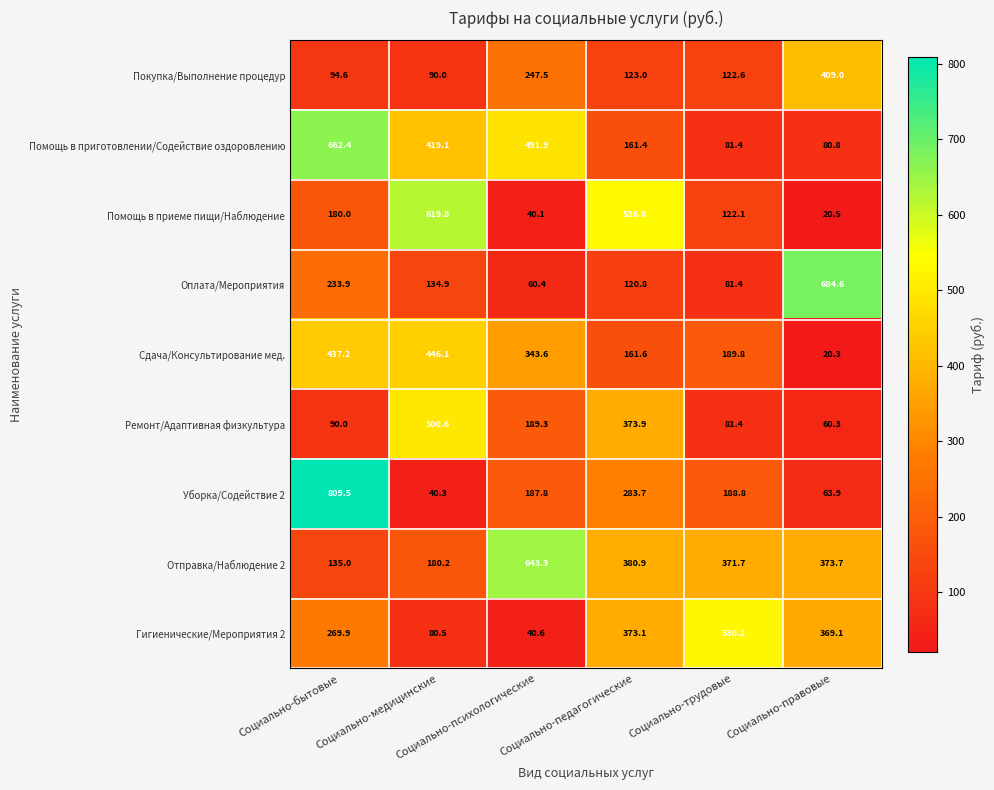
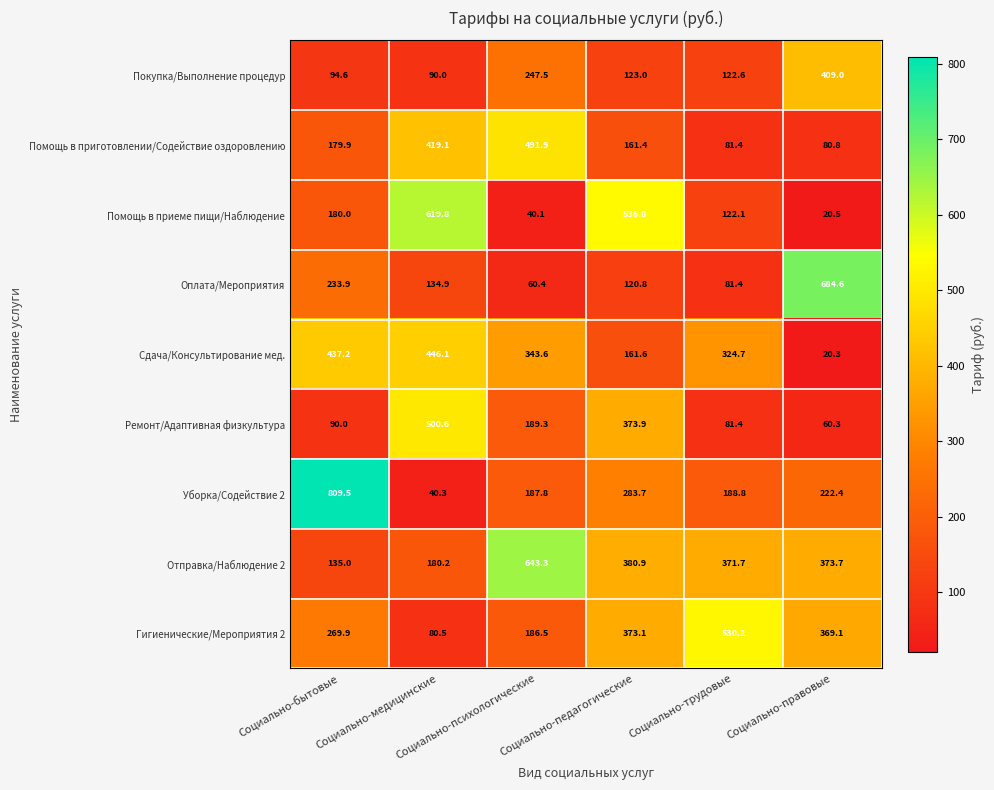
Помощь в приготовлении/Содействие оздоровлению, Социально-бытовые: 662.4 -> 179.9
Сдача/Консультирование мед., Социально-трудовые: 189.8 -> 324.7
Уборка/Содействие 2, Социально-правовые: 63.9 -> 222.4
Гигиенические/Мероприятия 2, Социально-психологические: 40.6 -> 186.5
